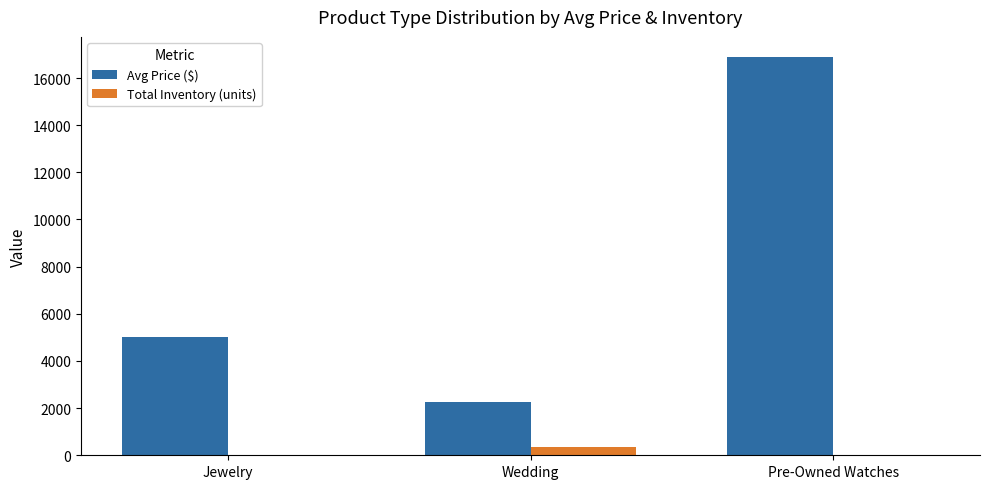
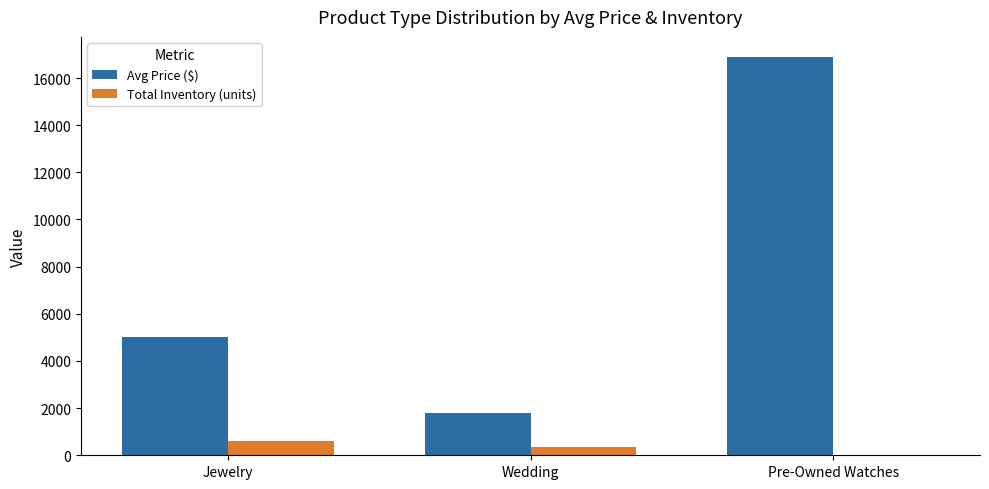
Total Inventory (units), Jewelry: 0 -> 600
Avg Price ($), Wedding: 2300 -> 1800
